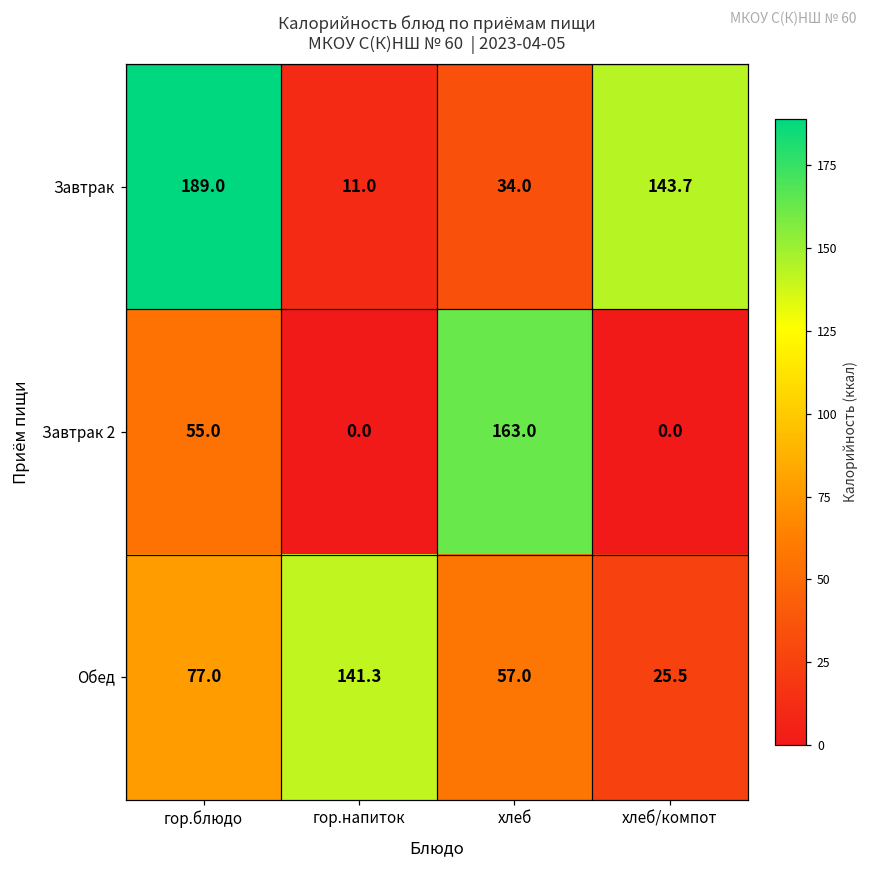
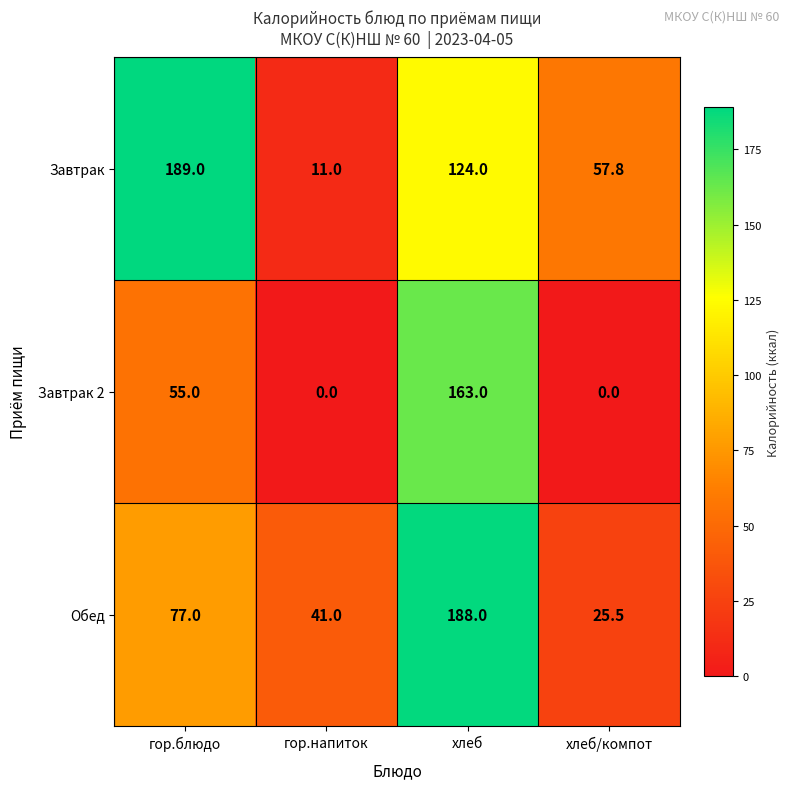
Завтрак, хлеб: 34.0 -> 124.0
Завтрак, хлеб/компот: 143.7 -> 57.8
Обед, гор.напиток: 141.3 -> 41.0
Обед, хлеб: 57.0 -> 188.0
